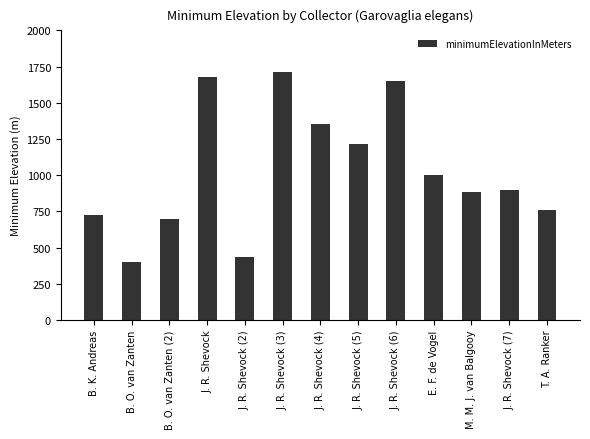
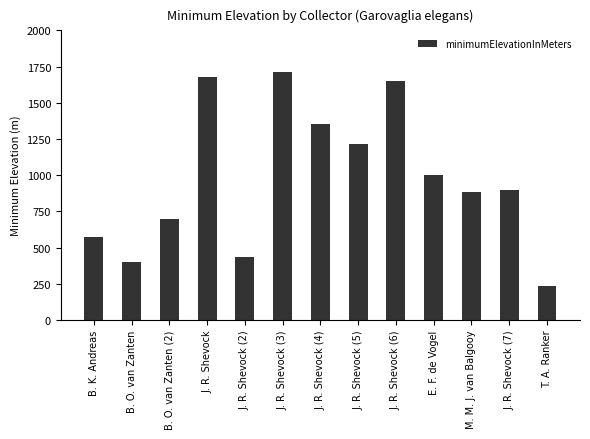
B. K. Andreas: 720 -> 570
T. A. Ranker: 760 -> 230
